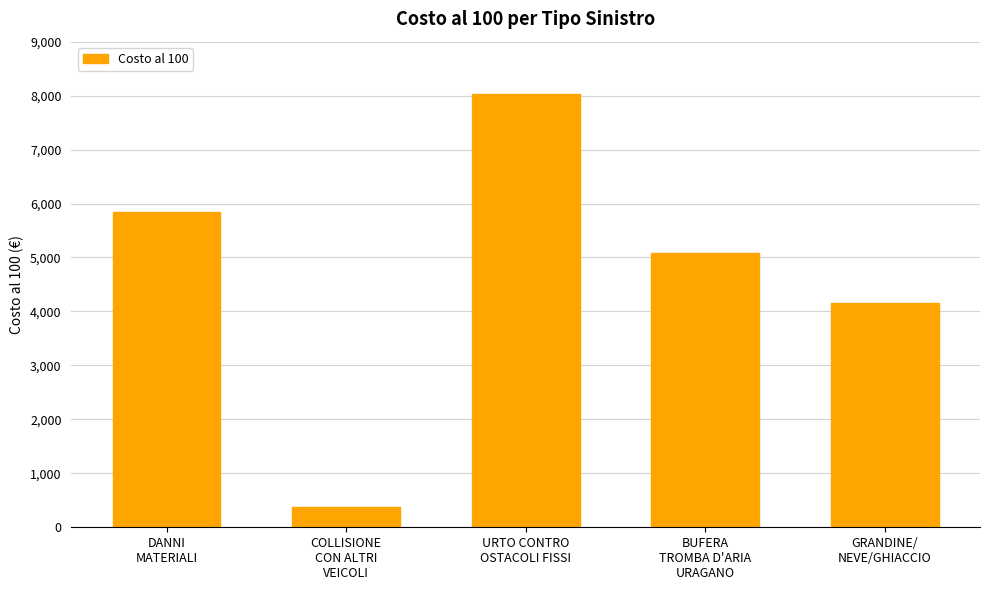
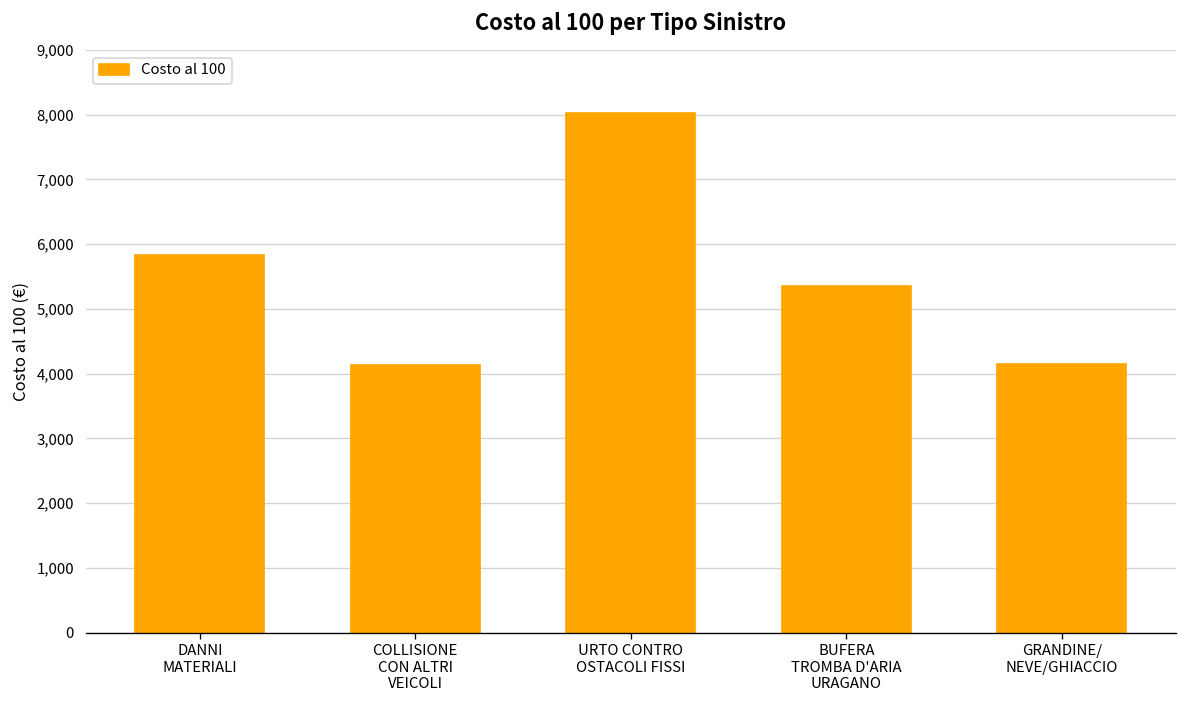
COLLISIONE CON ALTRI VEICOLI: 400 -> 4,100
BUFERA TROMBA D'ARIA URAGANO: 5,100 -> 5,400
